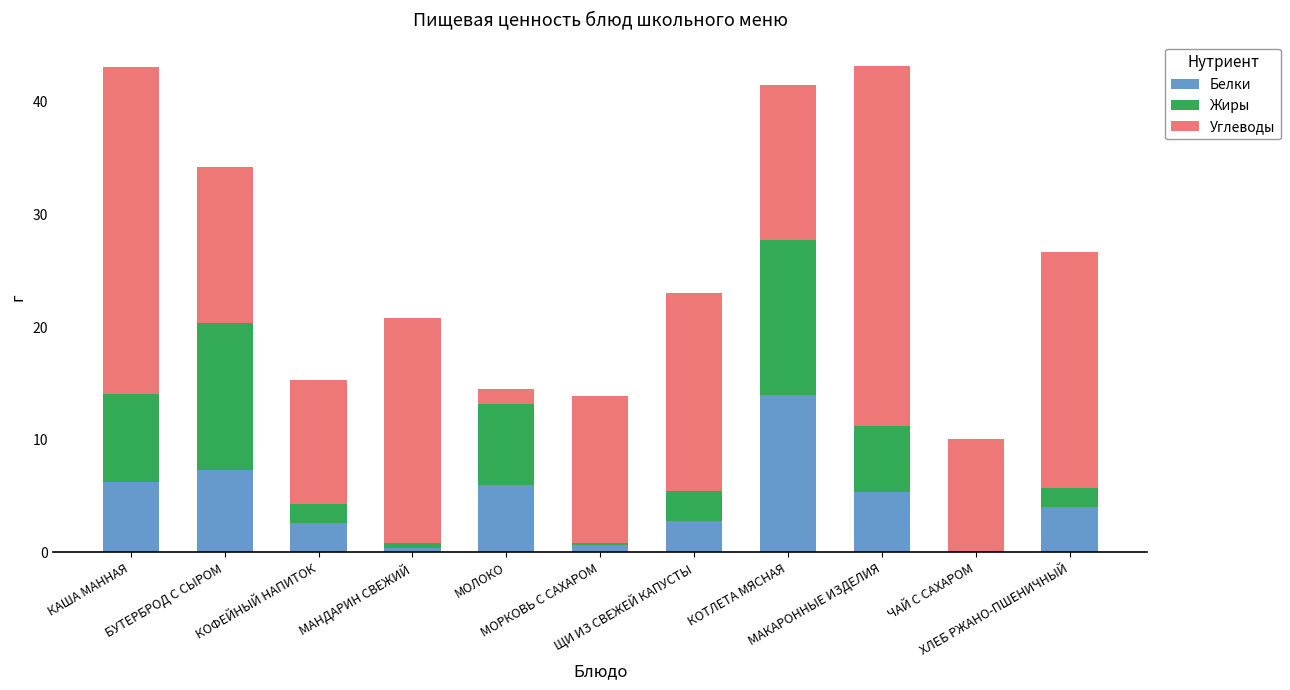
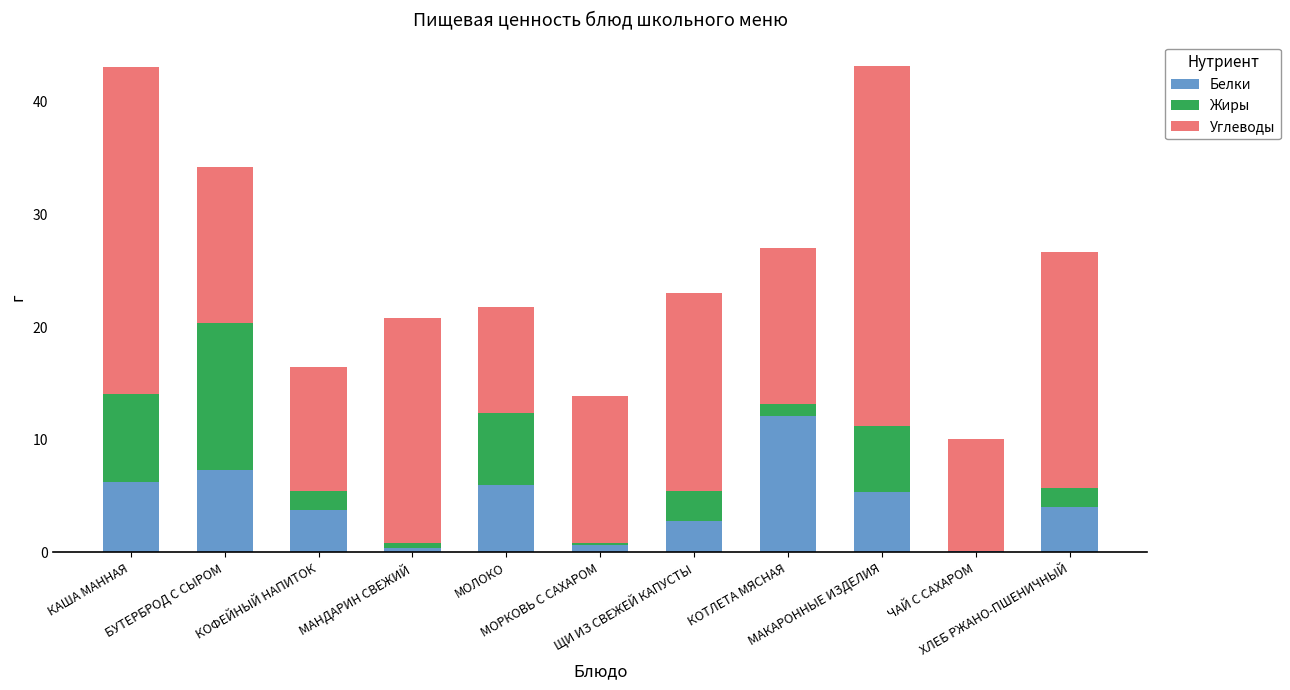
Белки, КОФЕЙНЫЙ НАПИТОК: 2.6 -> 3.8
Жиры, МОЛОКО: 7.2 -> 6.4
Углеводы, МОЛОКО: 1.3 -> 9.4
Белки, КОТЛЕТА МЯСНАЯ: 14.0 -> 12.1
Жиры, КОТЛЕТА МЯСНАЯ: 13.7 -> 1.1
